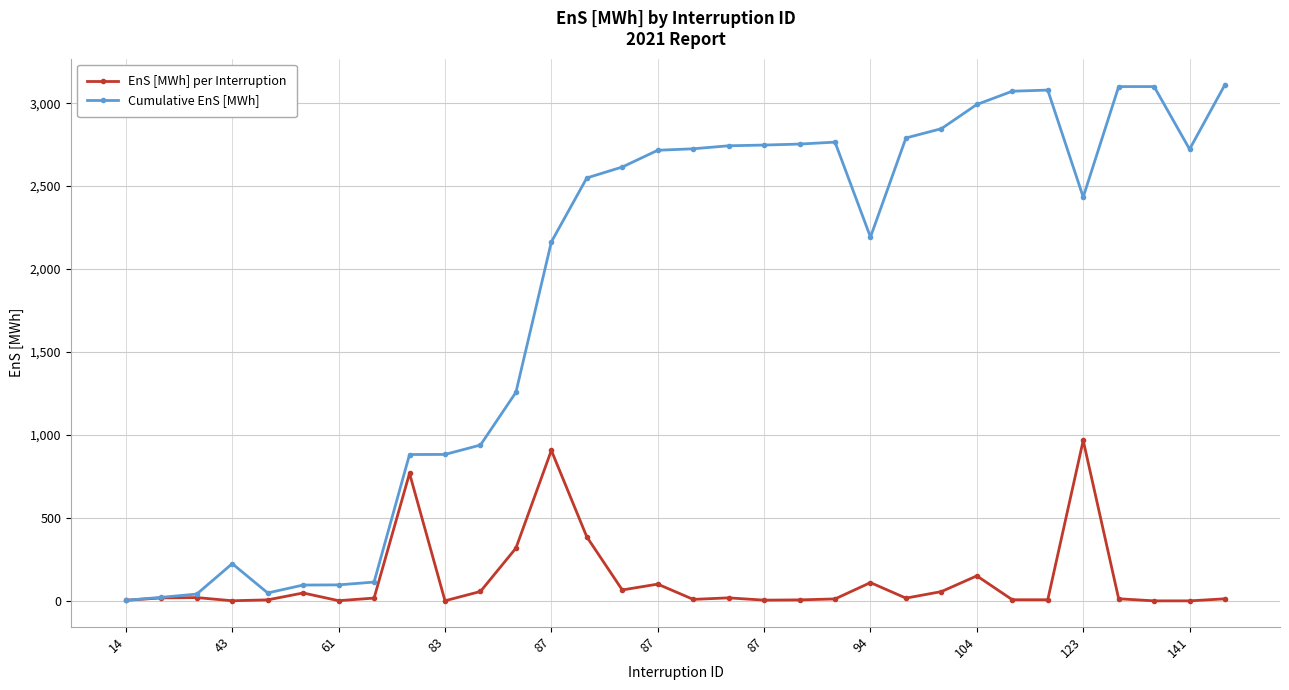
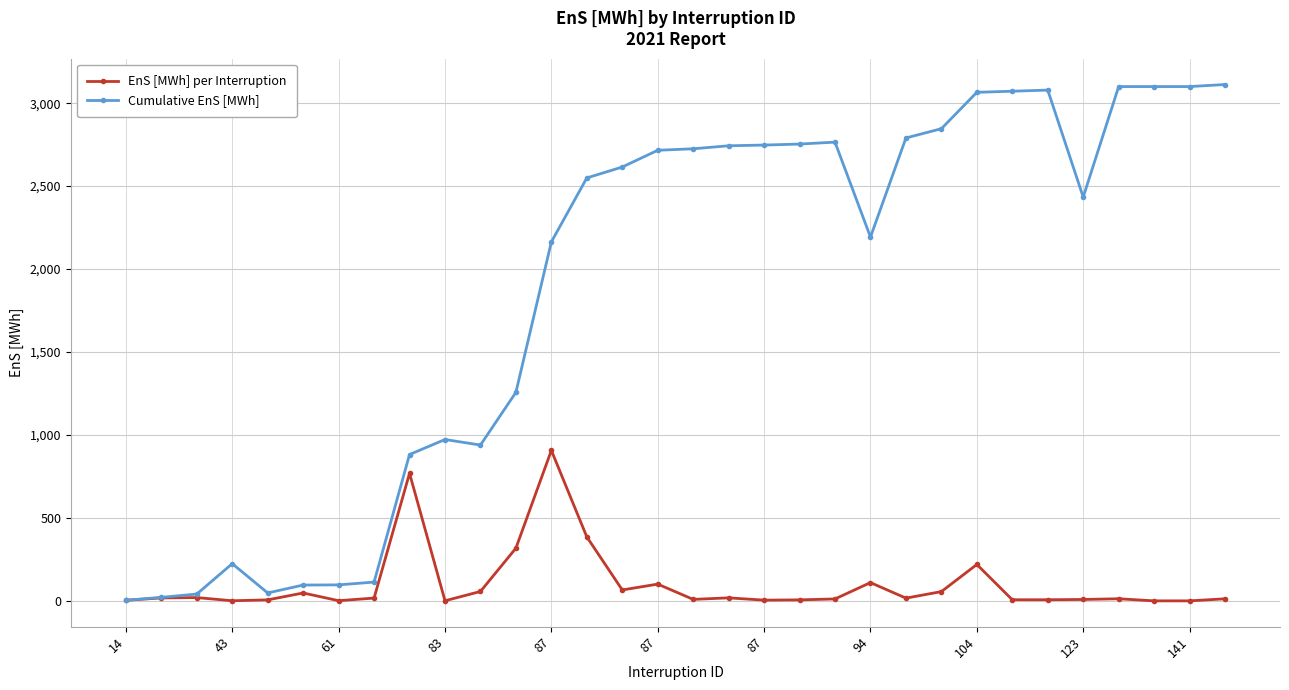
Cumulative EnS [MWh], 83: 880 -> 970
EnS [MWh] per Interruption, 104: 150 -> 220
Cumulative EnS [MWh], 104: 2,990 -> 3,070
EnS [MWh] per Interruption, 123: 970 -> 10
Cumulative EnS [MWh], 141: 2,720 -> 3,100
